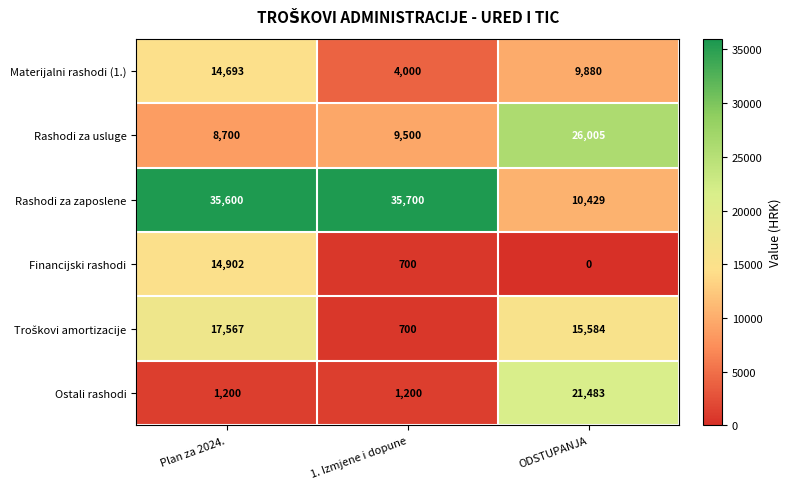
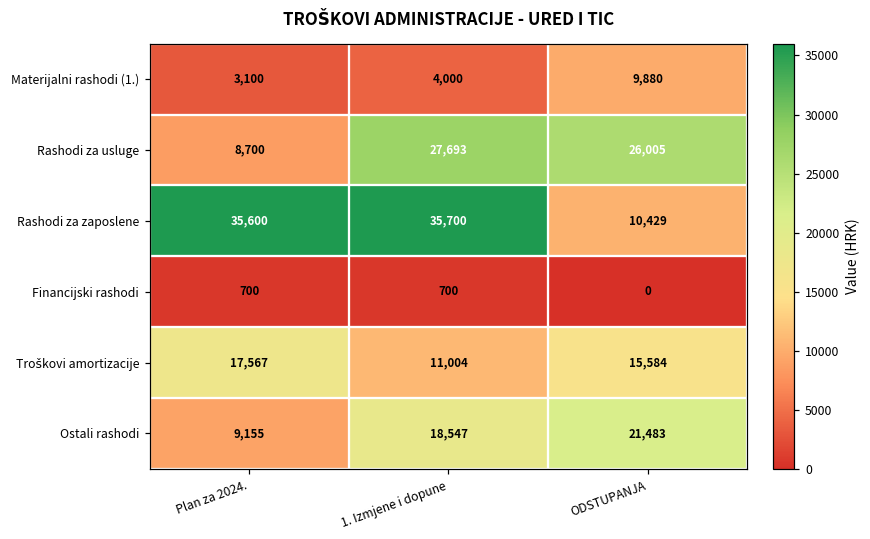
Materijalni rashodi (1.), Plan za 2024.: 14,693 -> 3,100
Rashodi za usluge, 1. Izmjene i dopune: 9,500 -> 27,693
Financijski rashodi, Plan za 2024.: 14,902 -> 700
Troškovi amortizacije, 1. Izmjene i dopune: 700 -> 11,004
Ostali rashodi, Plan za 2024.: 1,200 -> 9,155
Ostali rashodi, 1. Izmjene i dopune: 1,200 -> 18,547
